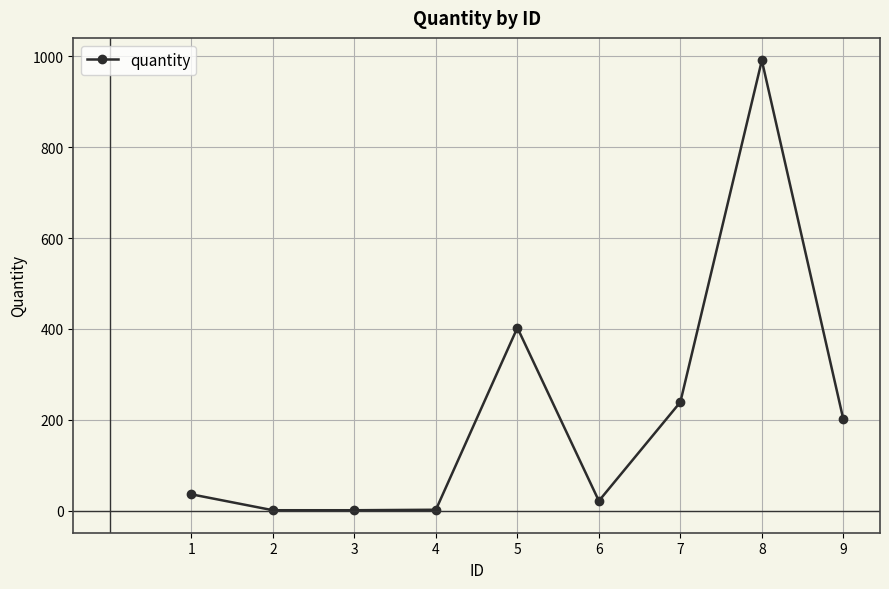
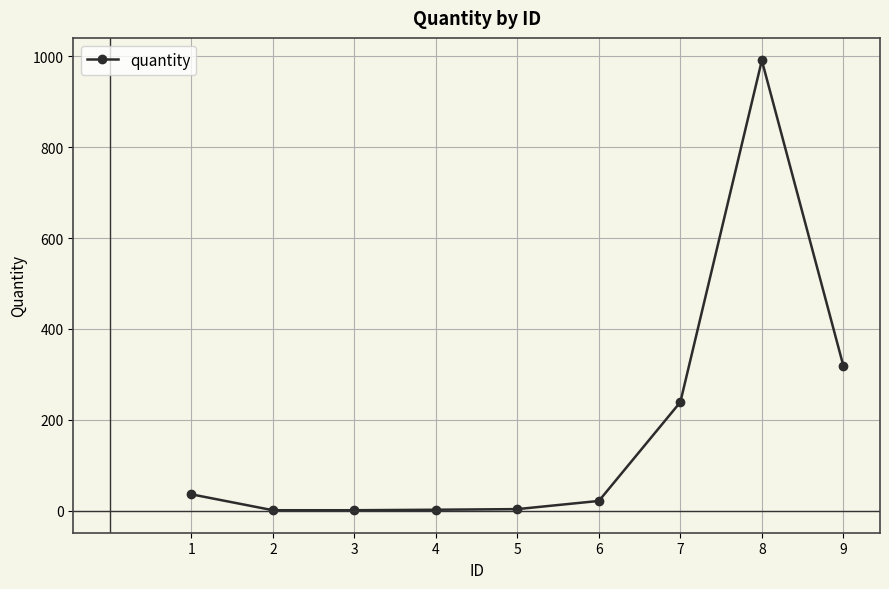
5: 400 -> 0
9: 200 -> 320
